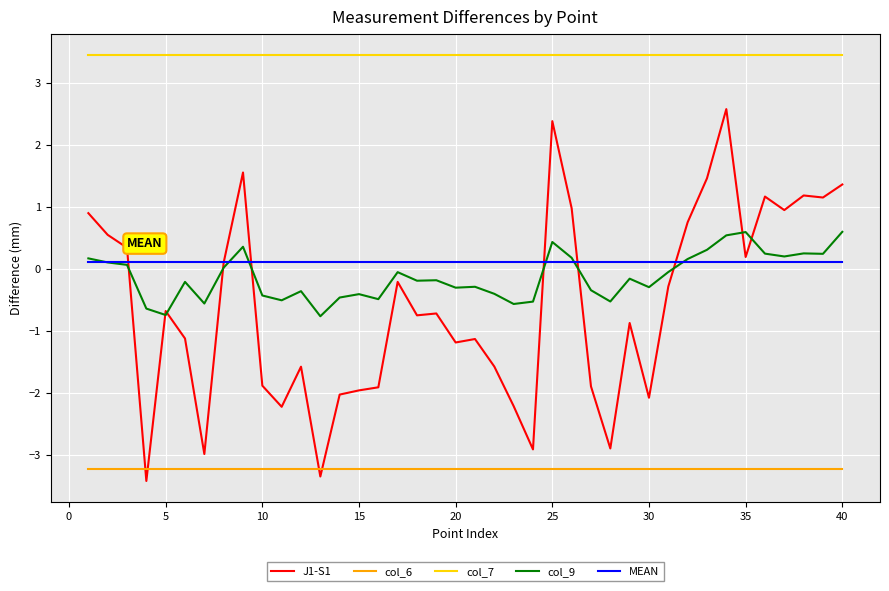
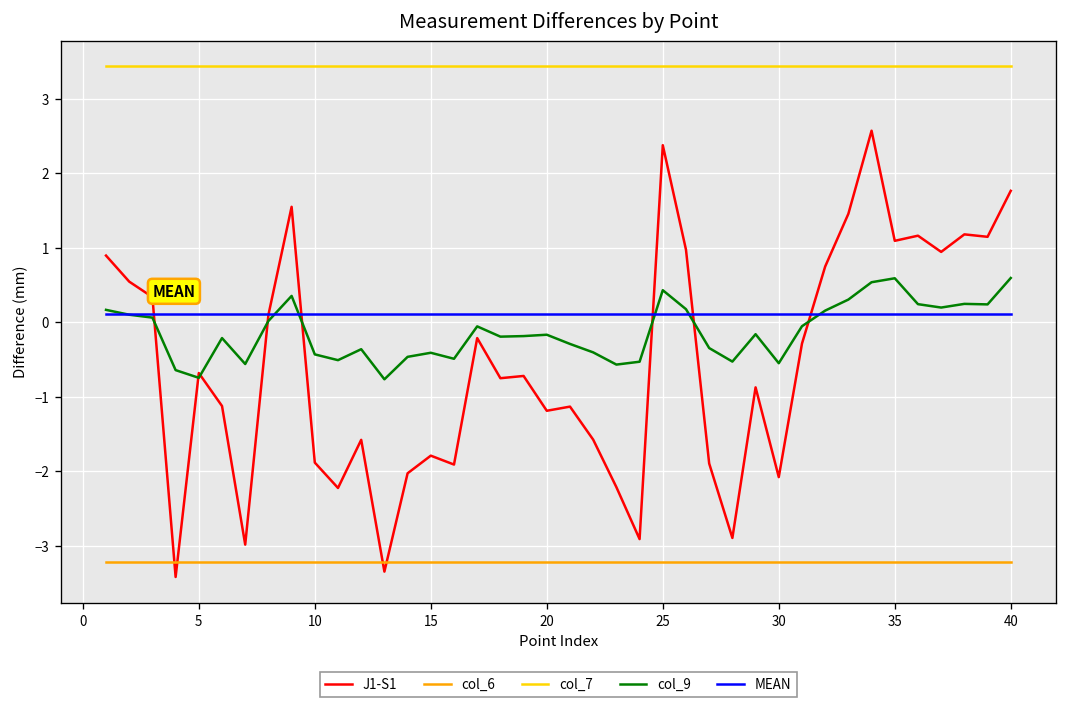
J1-S1, 15: -2.0 -> -1.8
col_9, 20: -0.3 -> -0.2
col_9, 30: -0.3 -> -0.5
J1-S1, 35: 0.2 -> 1.1
J1-S1, 40: 1.4 -> 1.8
